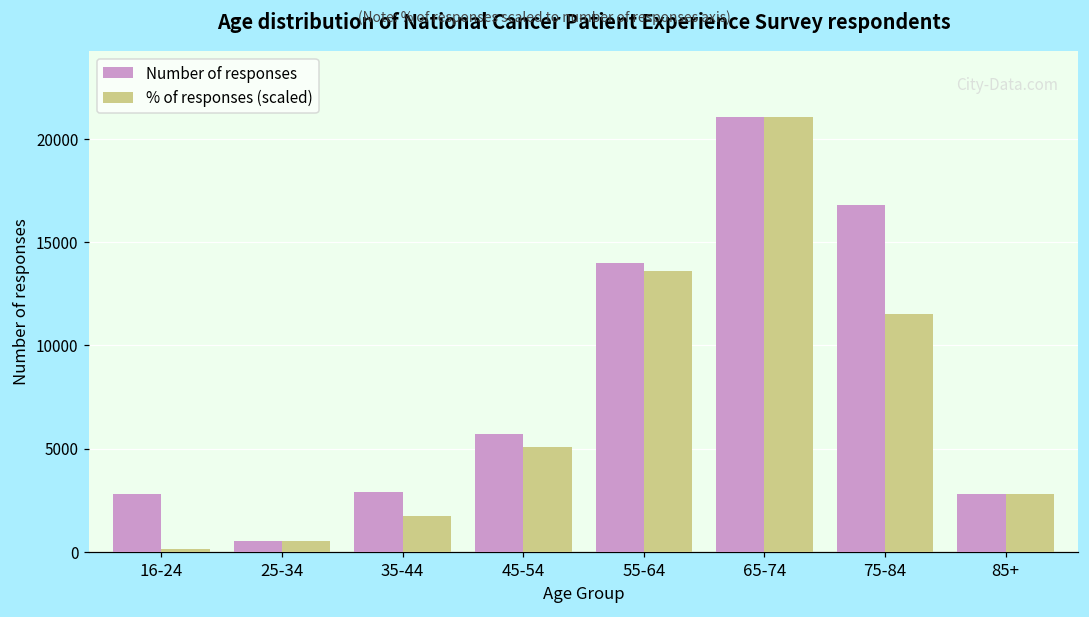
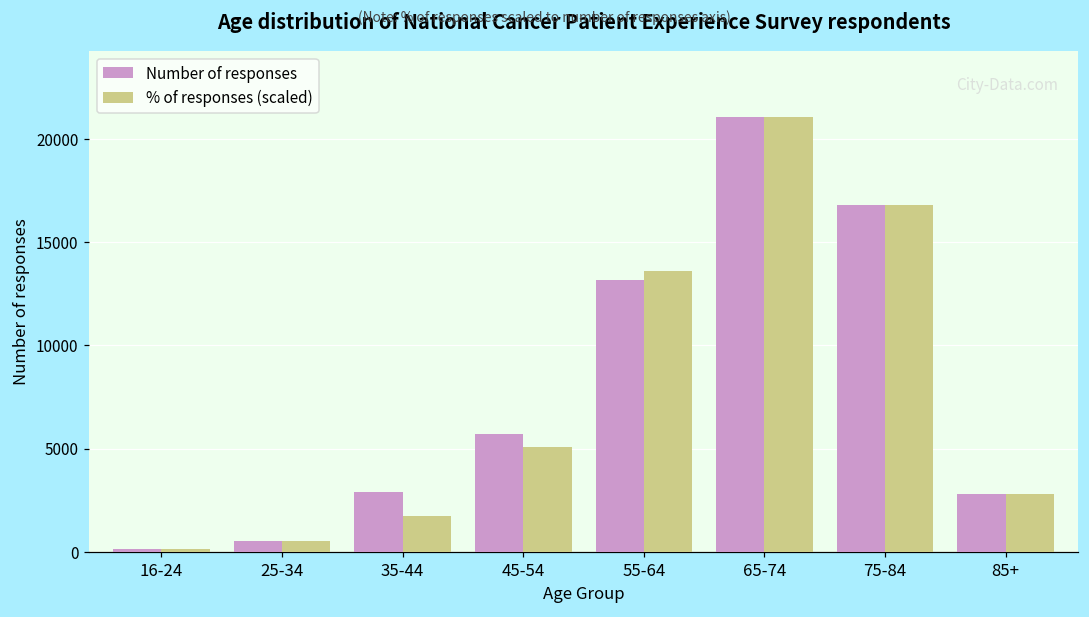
Number of responses, 16-24: 2800 -> 100
Number of responses, 55-64: 14000 -> 13200
% of responses (scaled), 75-84: 11500 -> 16800
